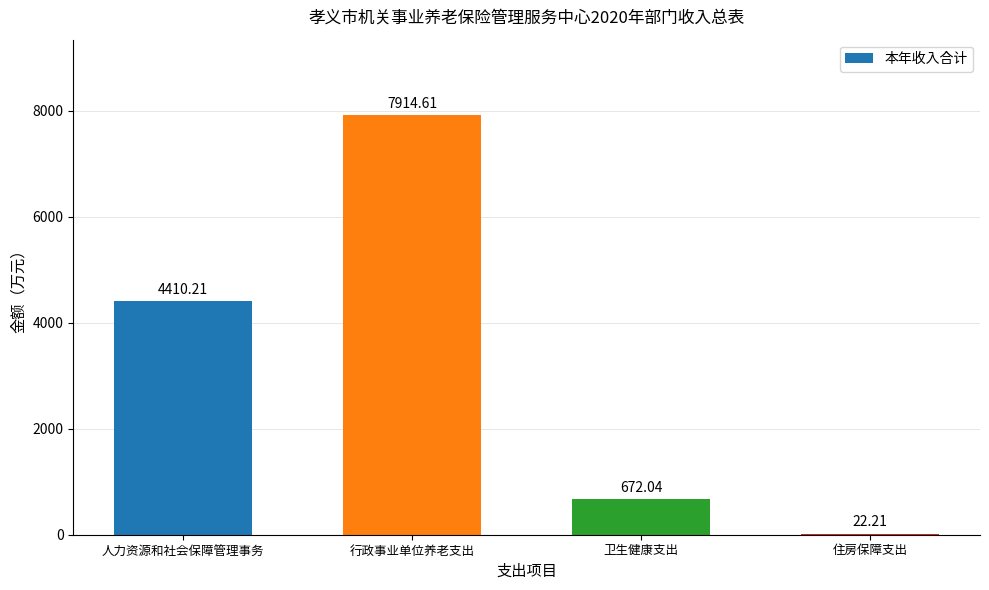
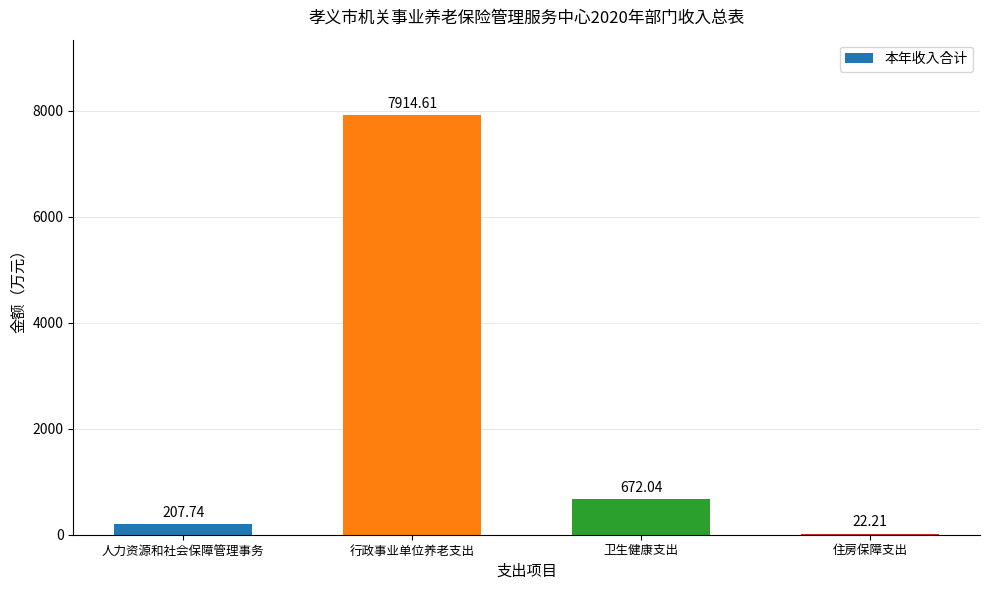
人力资源和社会保障管理事务: 4410.21 -> 207.74
